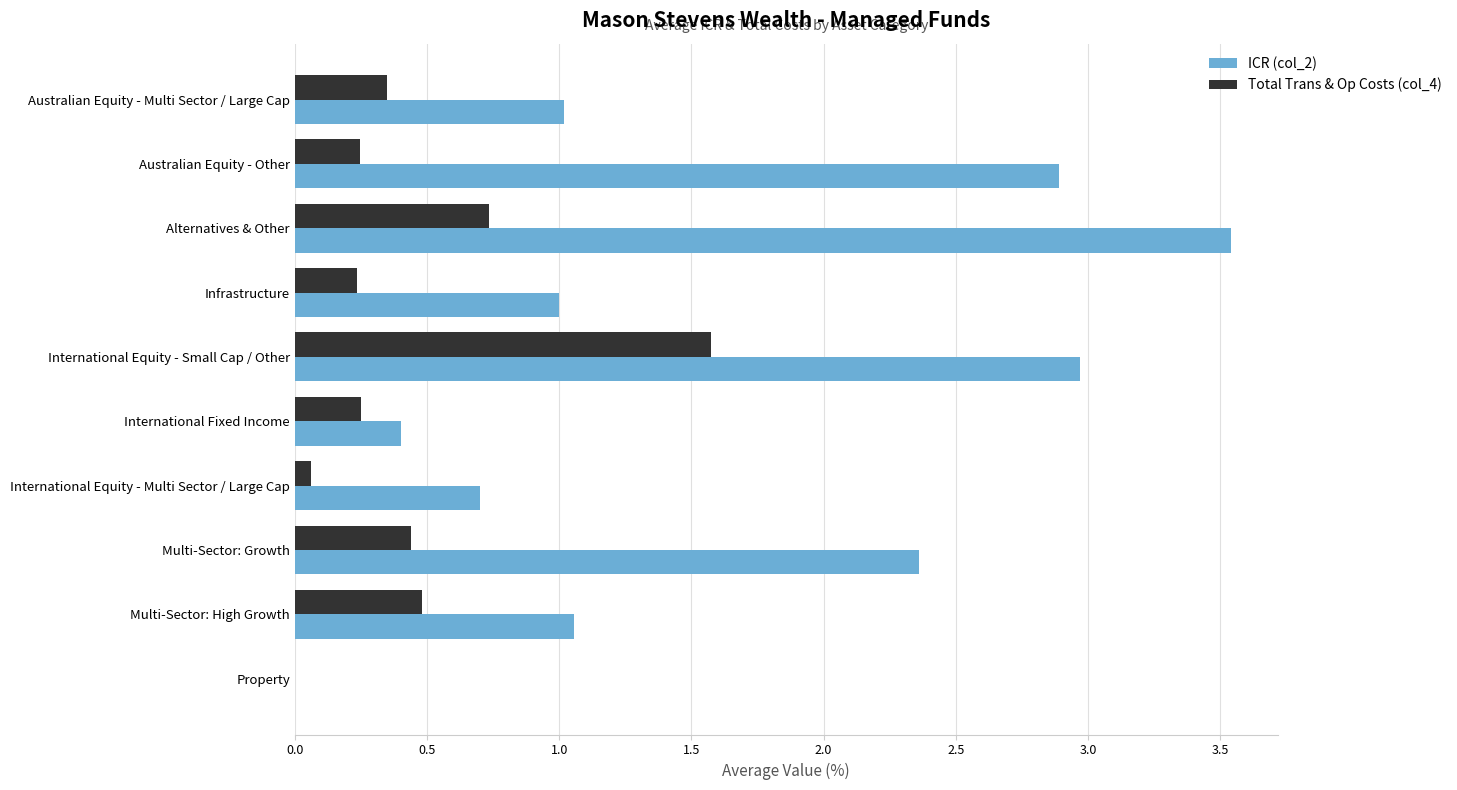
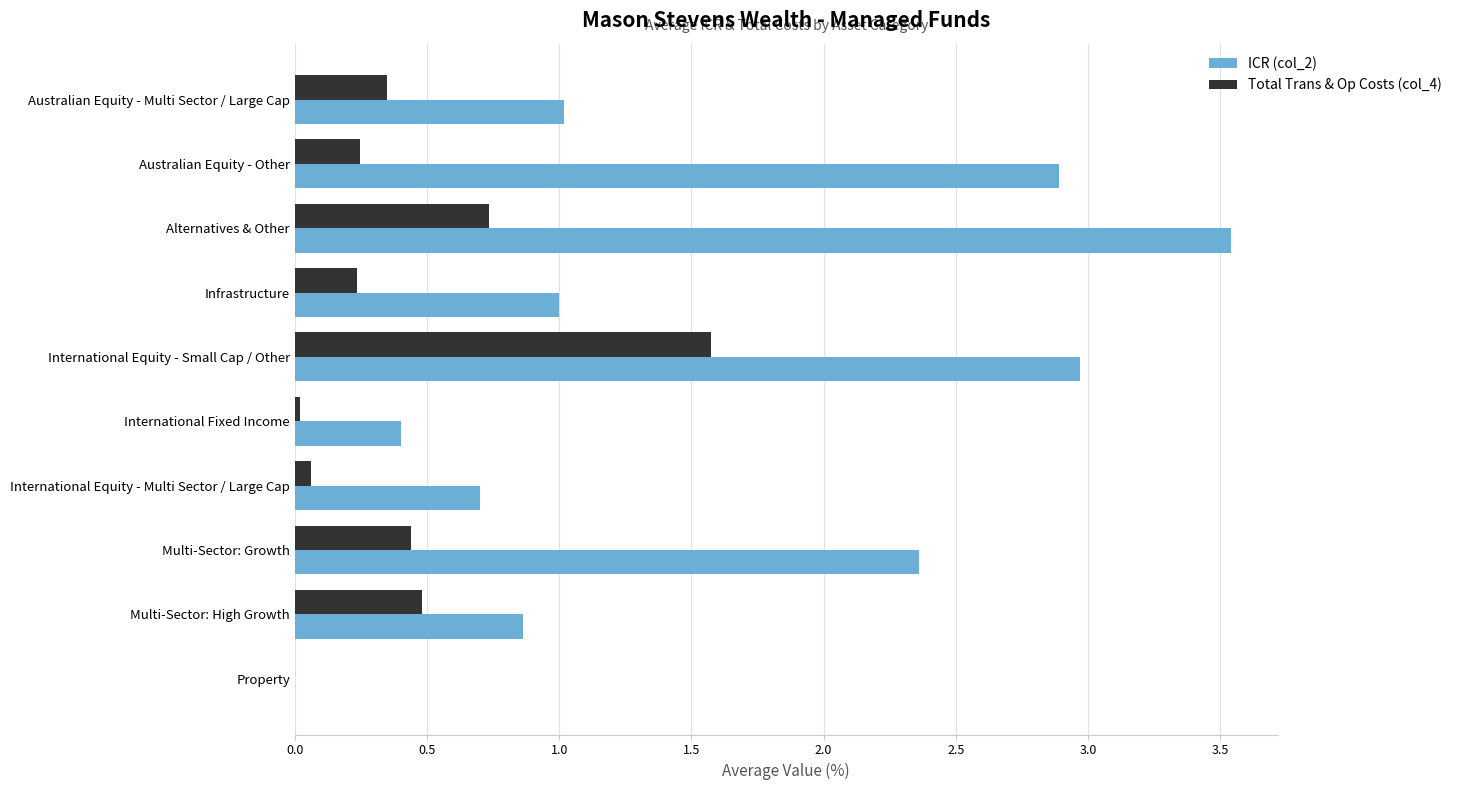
Total Trans & Op Costs (col_4), International Fixed Income: 0.25 -> 0.02
ICR (col_2), Multi-Sector: High Growth: 1.06 -> 0.87
